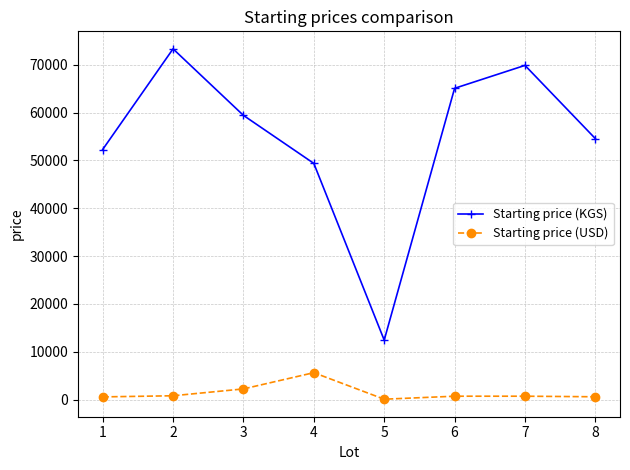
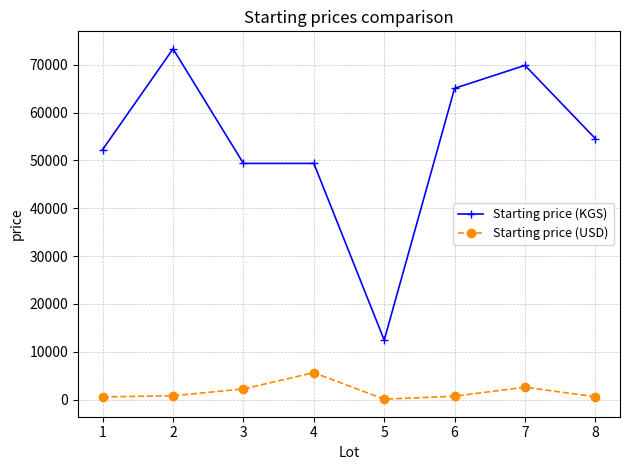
Starting price (KGS), 3: 59000 -> 49000
Starting price (USD), 7: 1000 -> 3000
